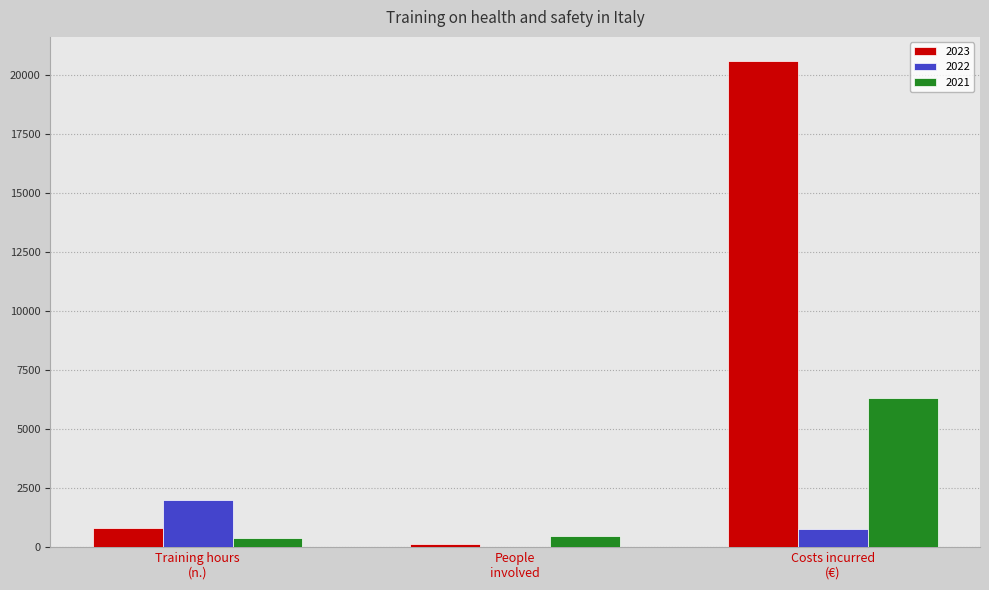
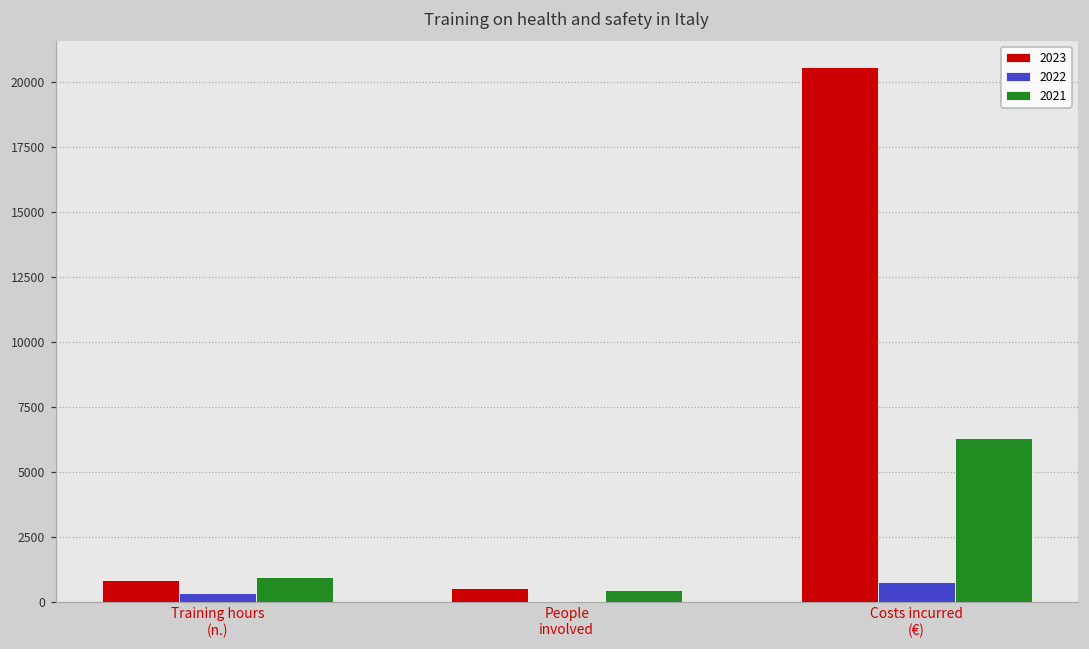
2022, Training hours (n.): 2000 -> 300
2021, Training hours (n.): 400 -> 1000
2023, People involved: 100 -> 500
